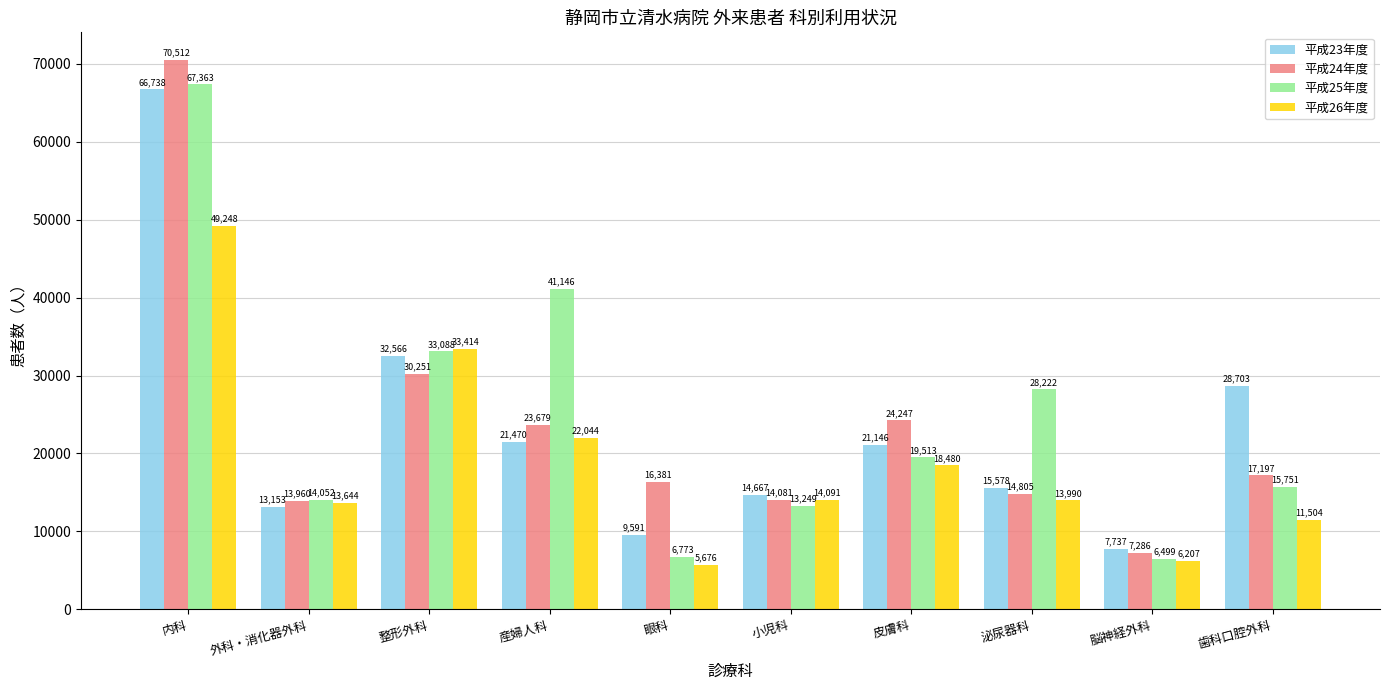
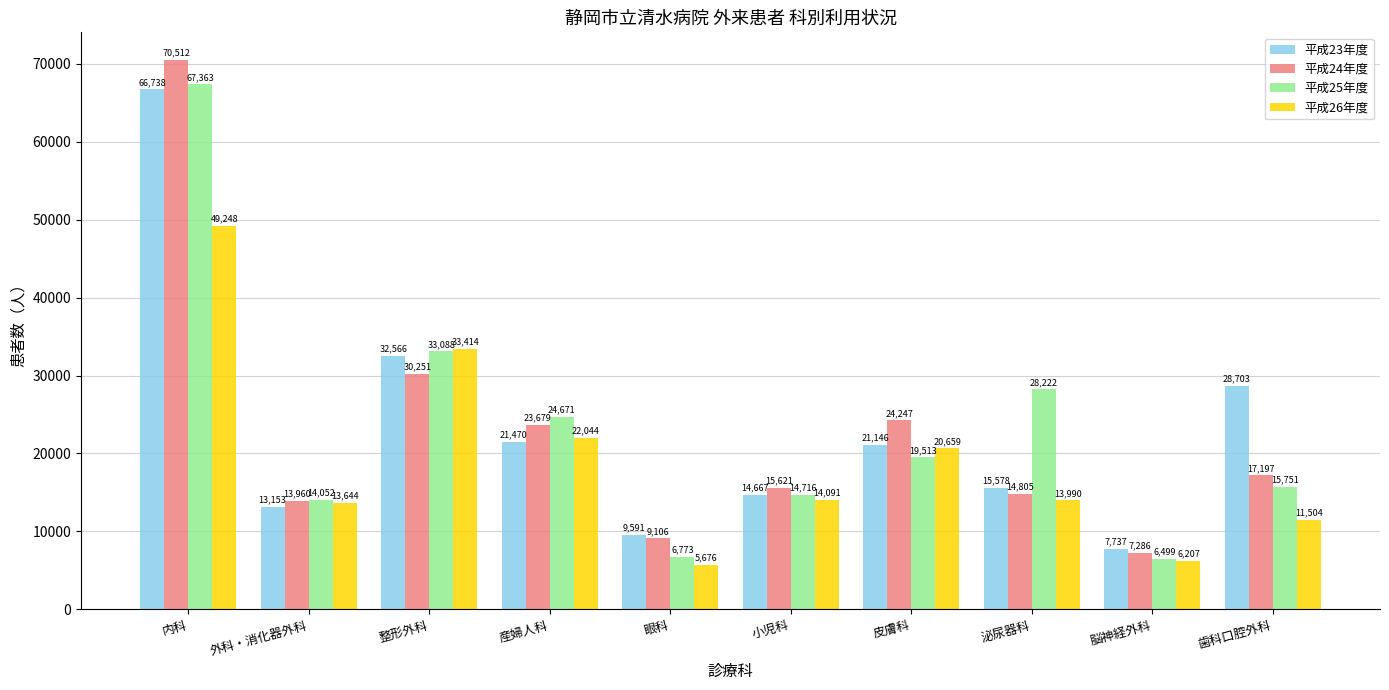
平成25年度, 産婦人科: 41,146 -> 24,671
平成24年度, 眼科: 16,381 -> 9,106
平成24年度, 小児科: 14,081 -> 15,621
平成25年度, 小児科: 13,249 -> 14,716
平成26年度, 皮膚科: 18,480 -> 20,659
